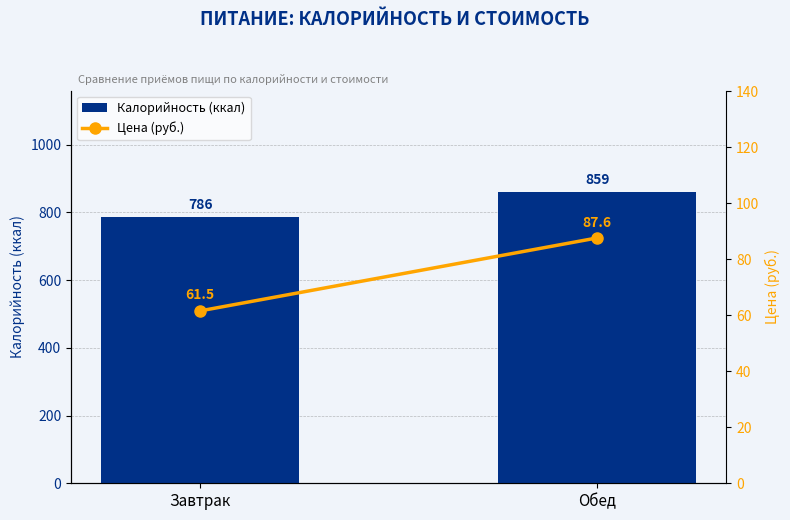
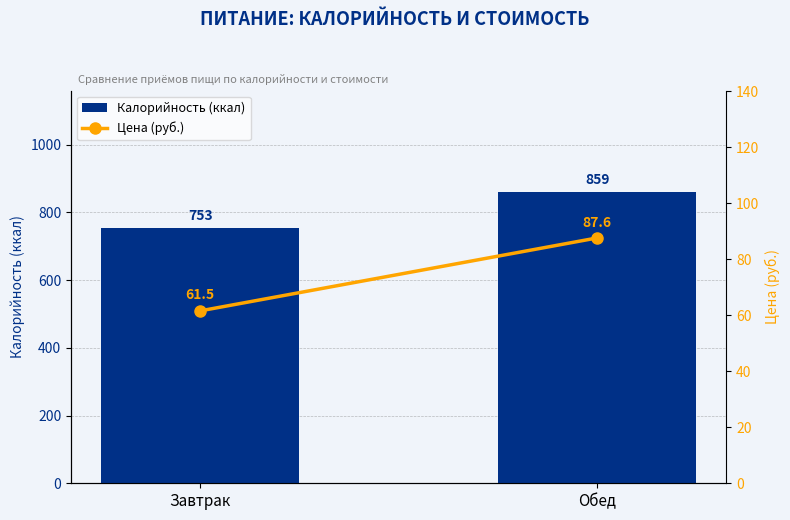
Калорийность (ккал), Завтрак: 786 -> 753
